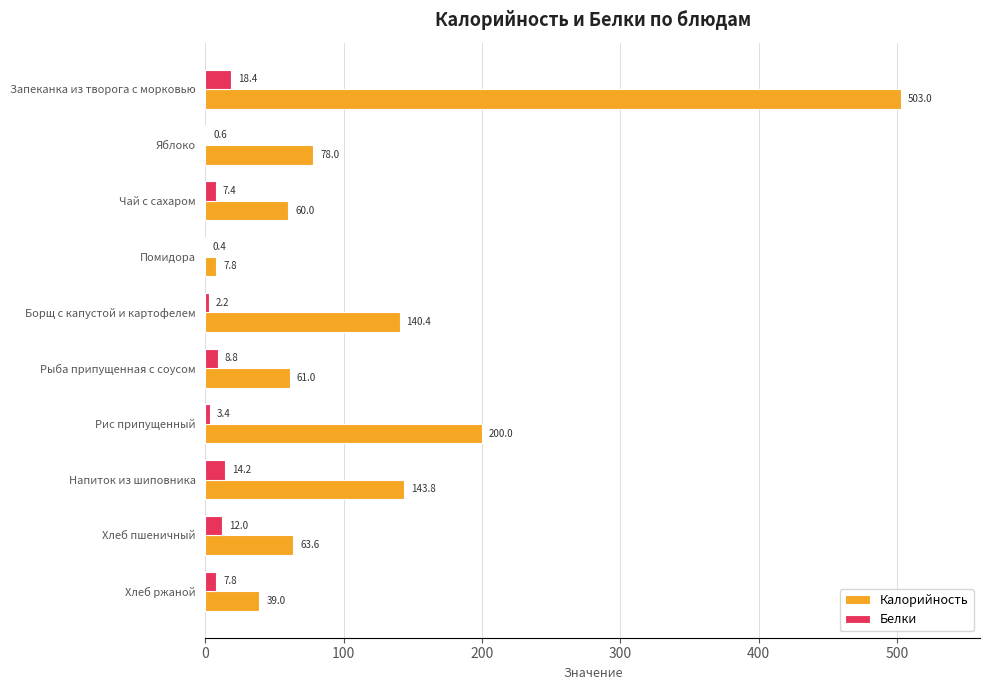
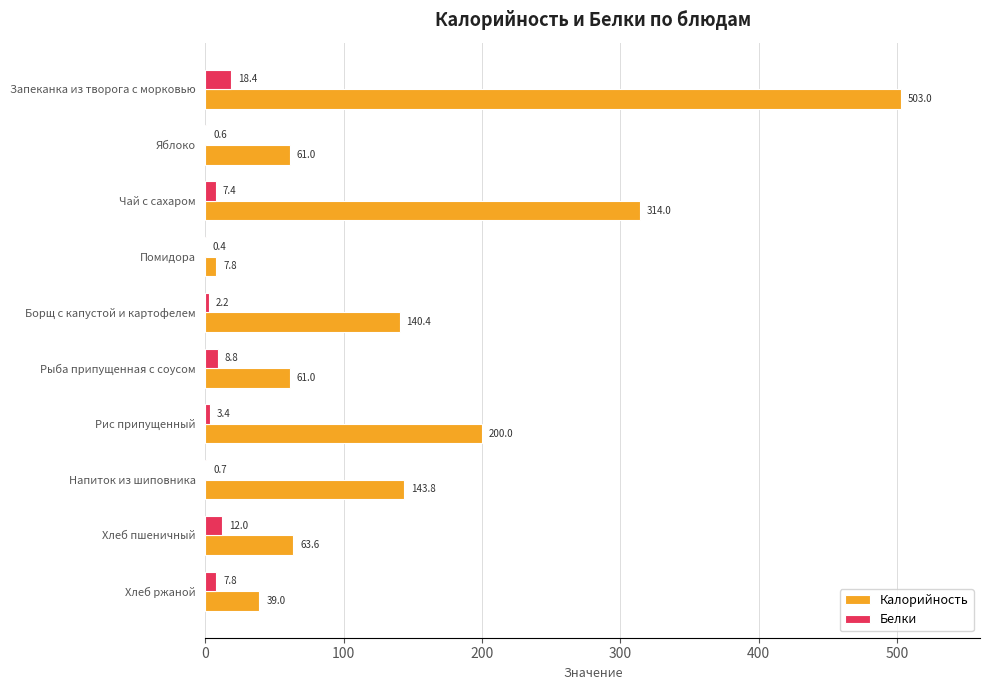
Калорийность, Яблоко: 78.0 -> 61.0
Калорийность, Чай с сахаром: 60.0 -> 314.0
Белки, Напиток из шиповника: 14.2 -> 0.7
